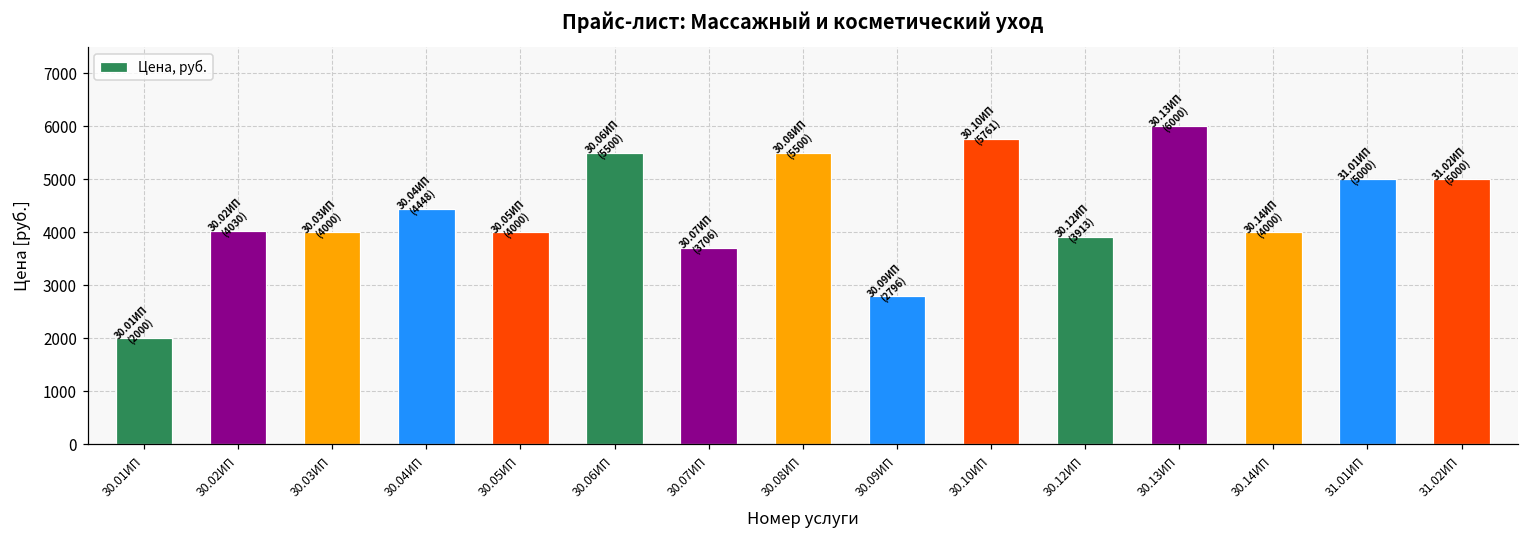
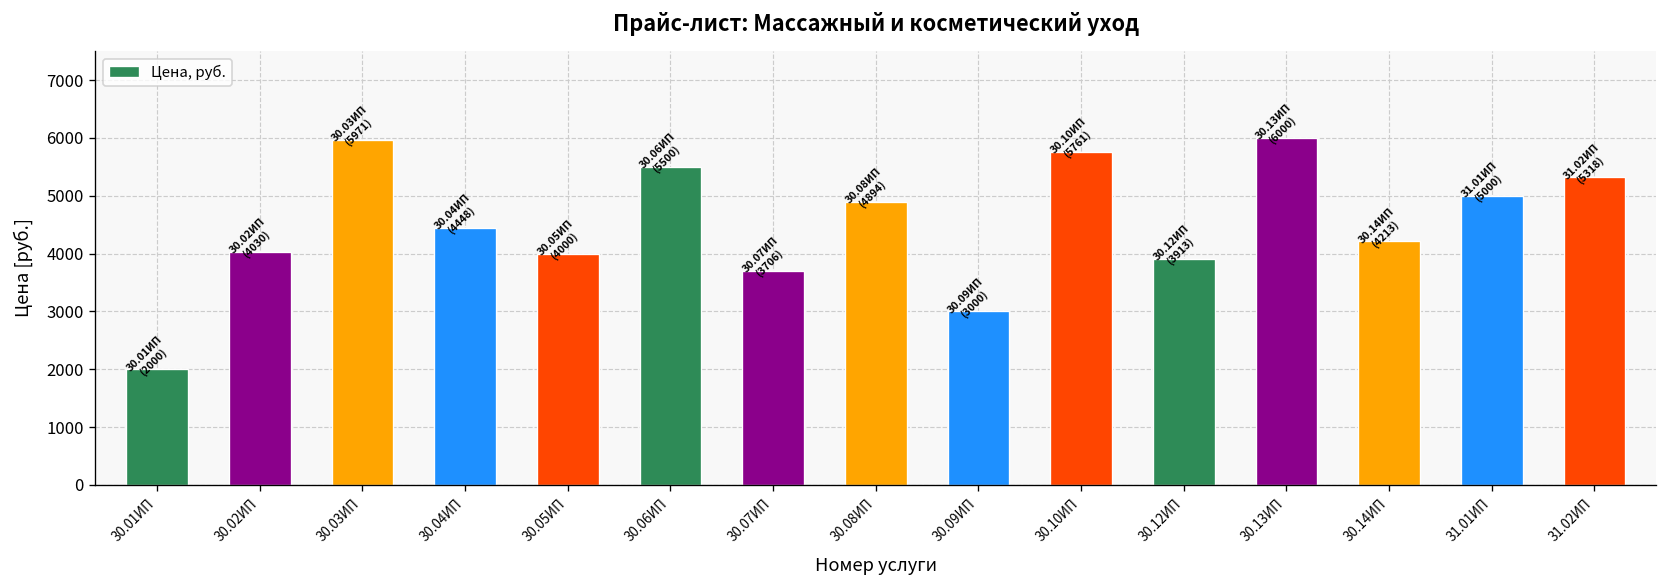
30.03ИП: (4000) -> (5971)
30.08ИП: (5500) -> (4894)
30.09ИП: (2796) -> (3000)
30.14ИП: (4000) -> (4213)
31.02ИП: (5000) -> (5318)
